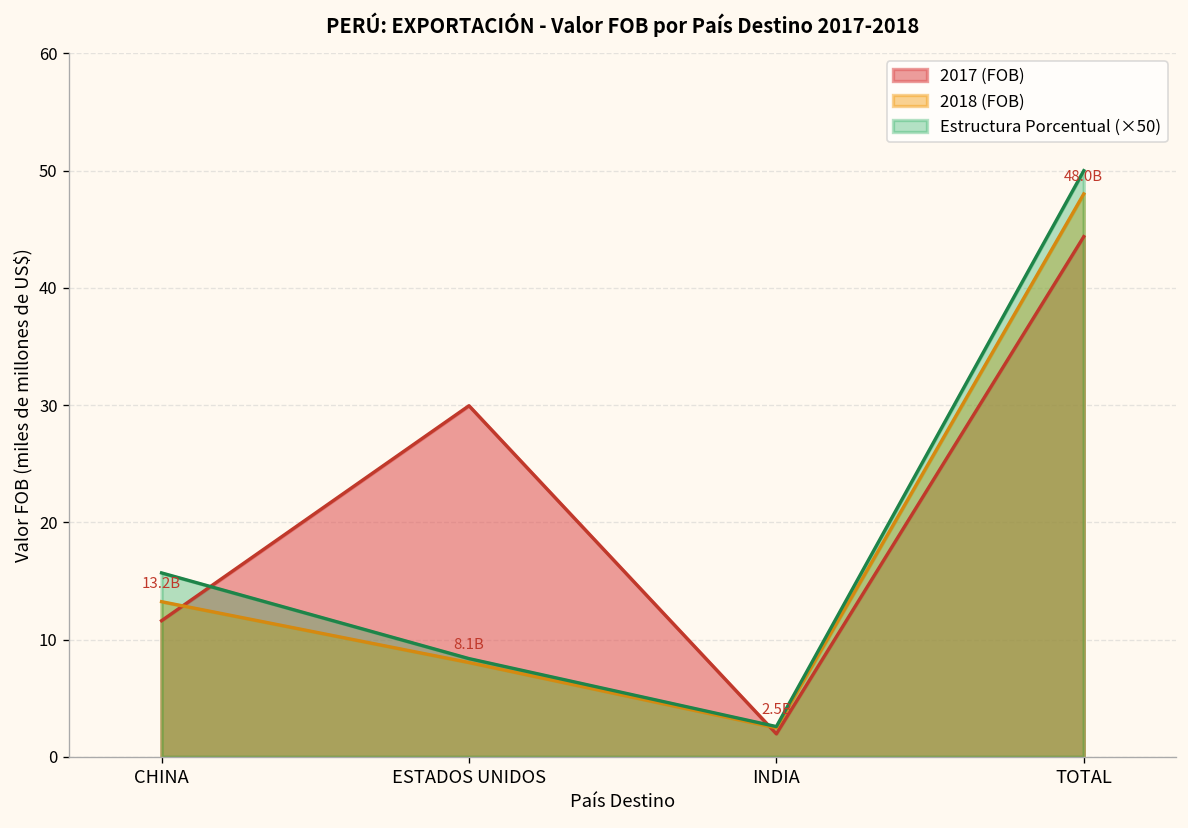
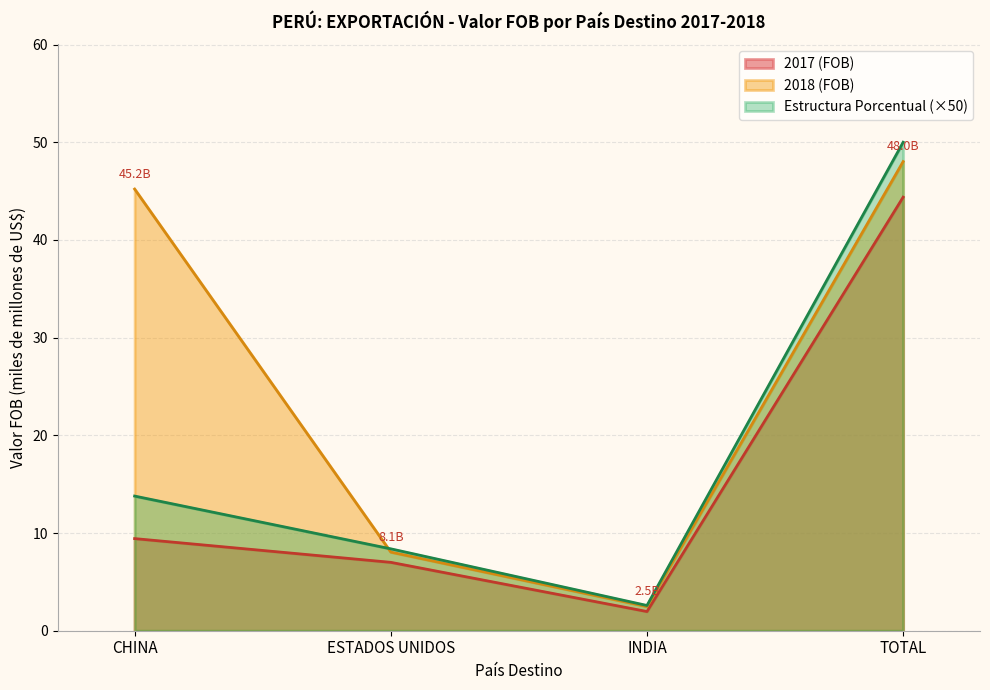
2017 (FOB), CHINA: 12 -> 9
2018 (FOB), CHINA: 13.2B -> 45.2B
Estructura Porcentual (×50), CHINA: 16 -> 14
2017 (FOB), ESTADOS UNIDOS: 30 -> 7
